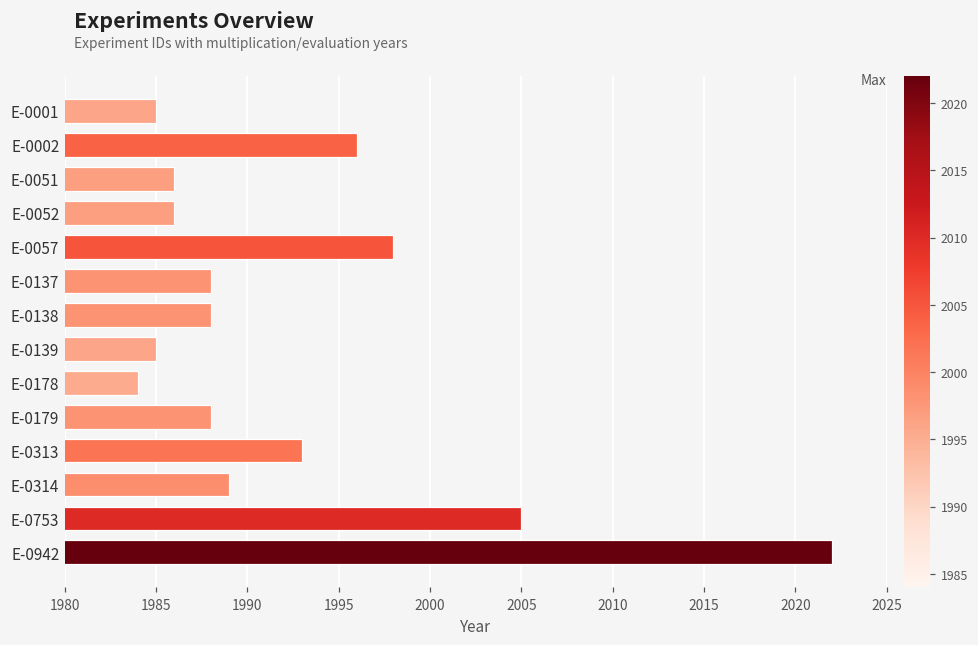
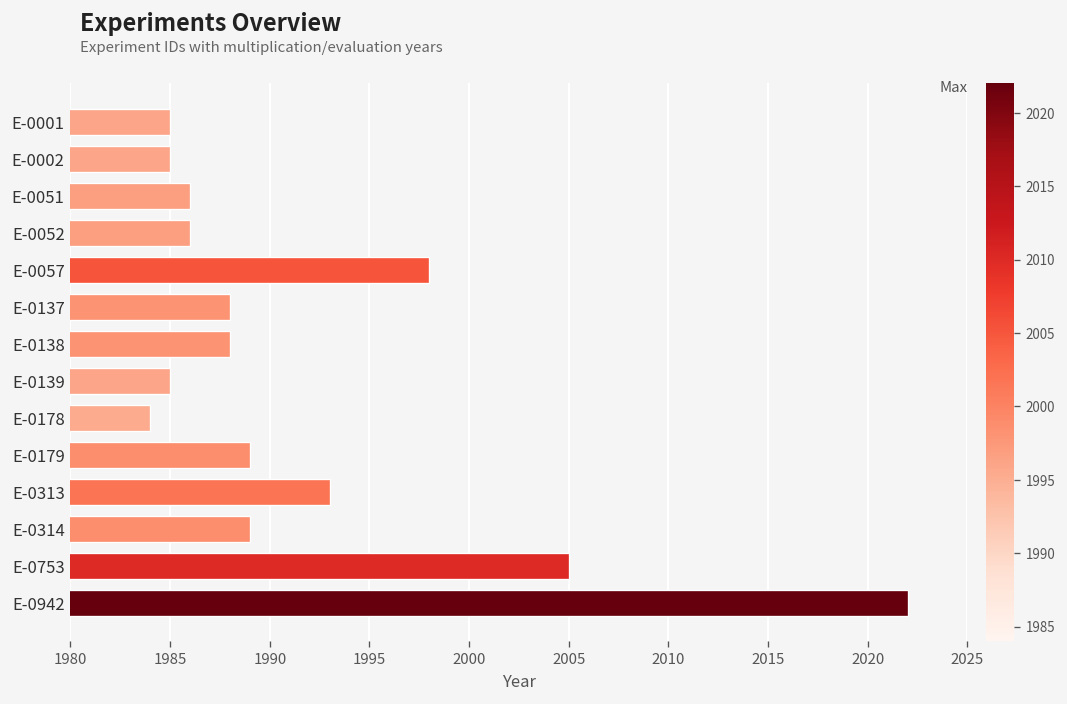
E-0002: 1996 -> 1985
E-0179: 1988 -> 1989
